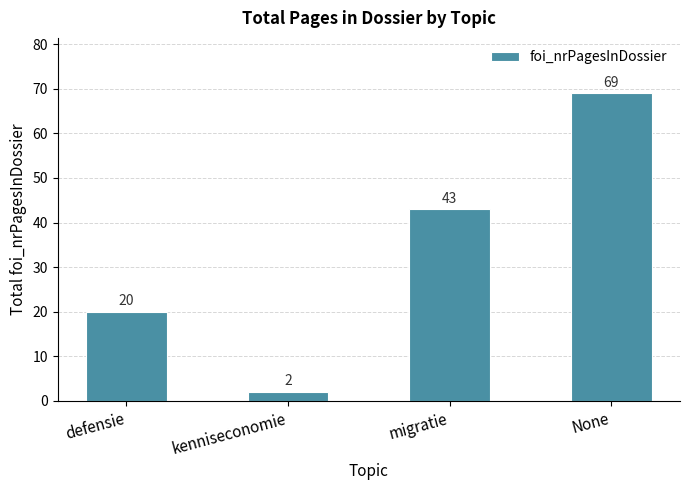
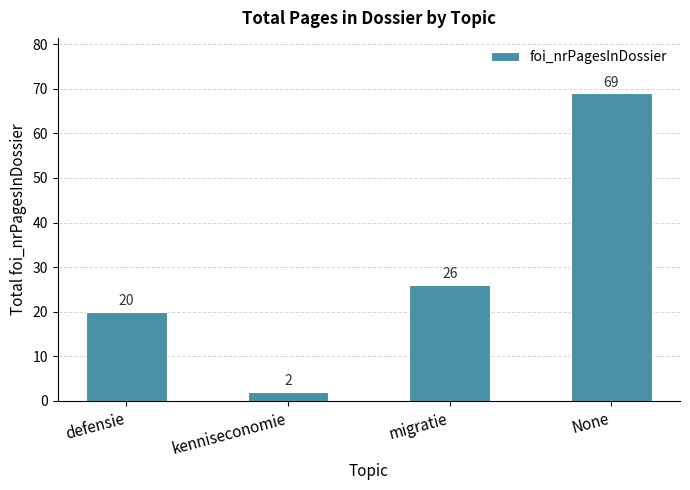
migratie: 43 -> 26
